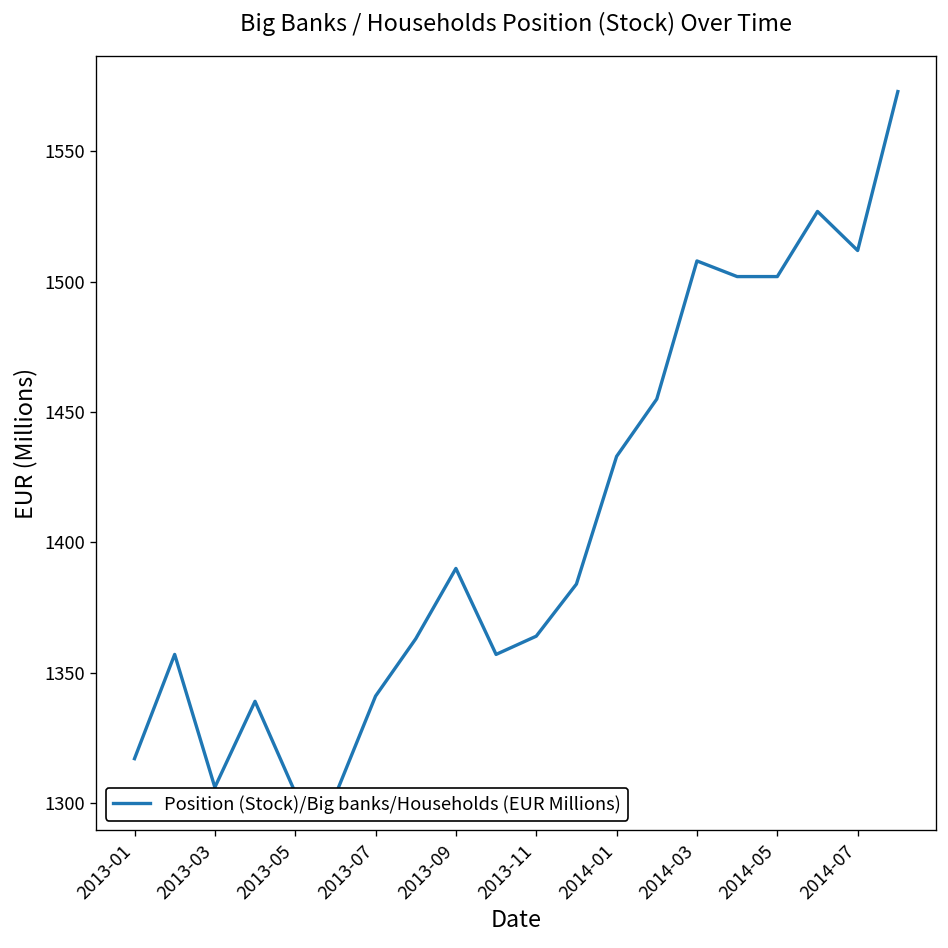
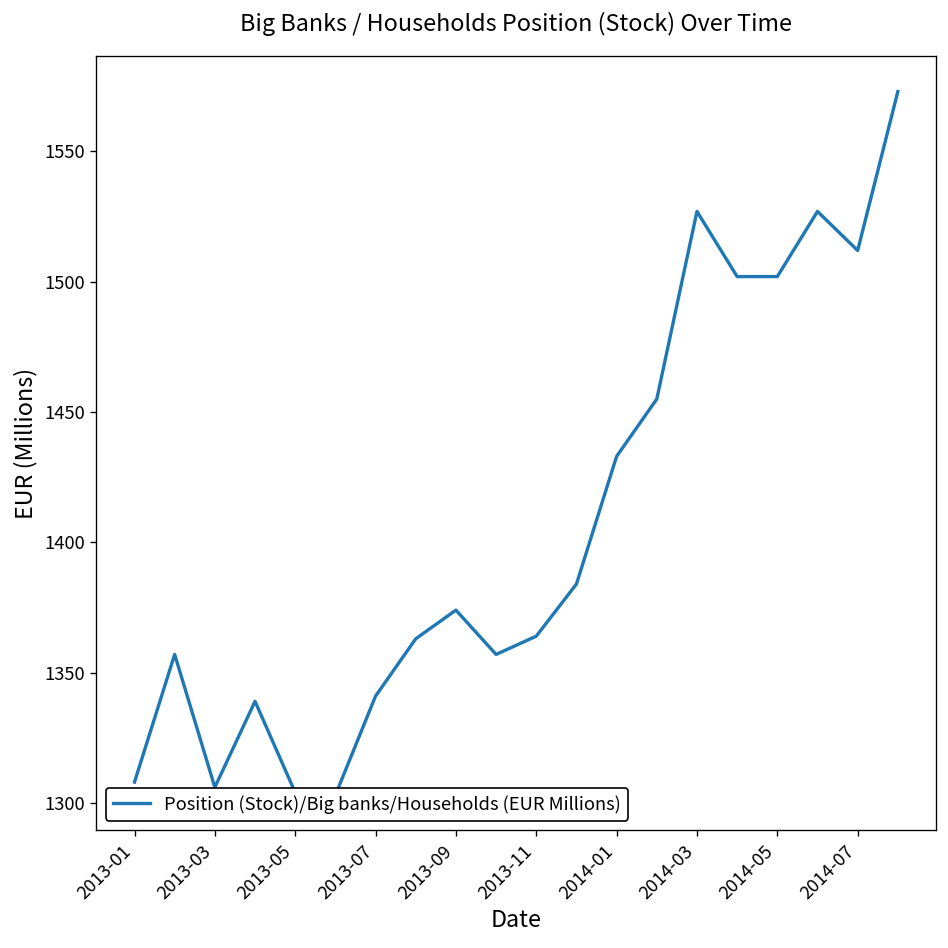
2013-01: 1317 -> 1308
2013-09: 1390 -> 1374
2014-03: 1508 -> 1527
